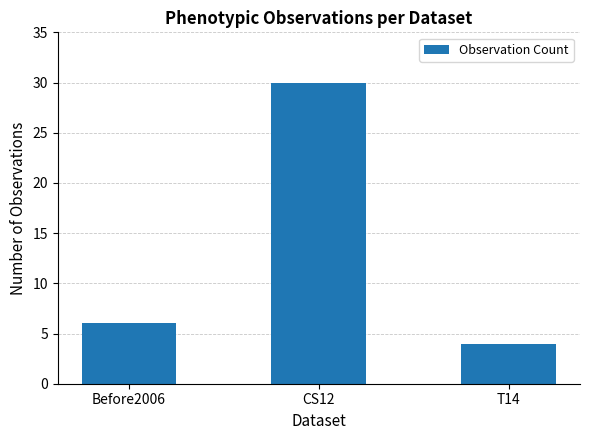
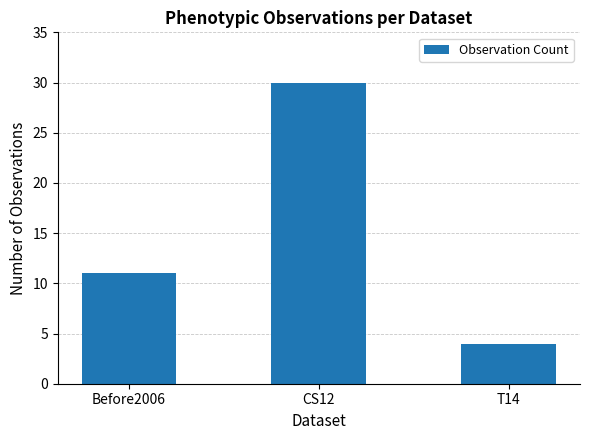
Before2006: 6 -> 11
